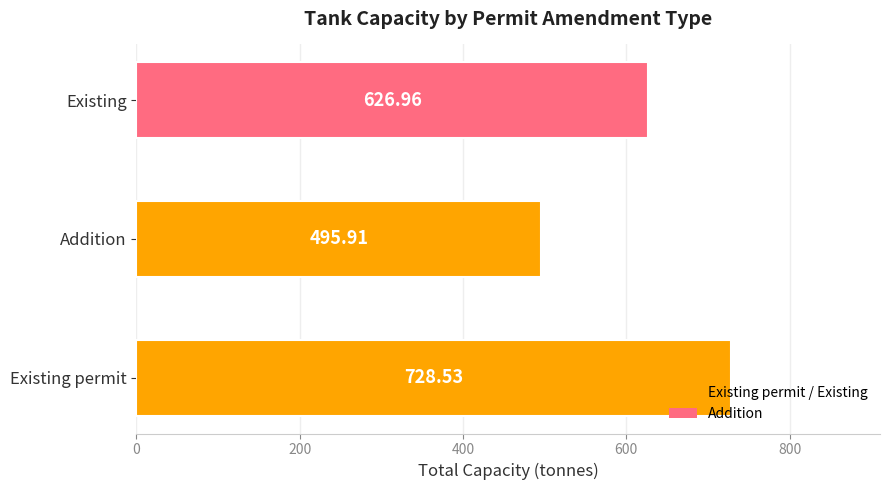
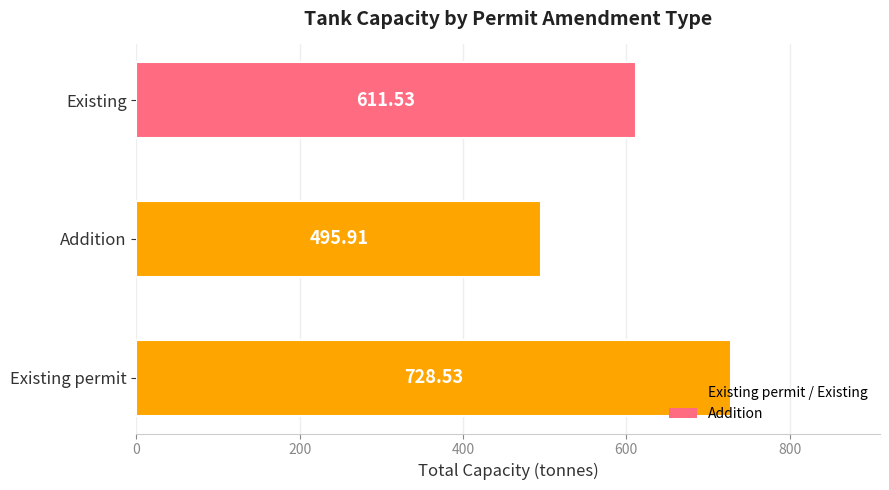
Existing: 626.96 -> 611.53
